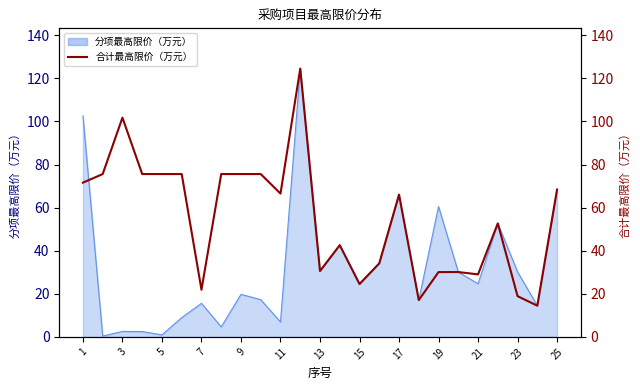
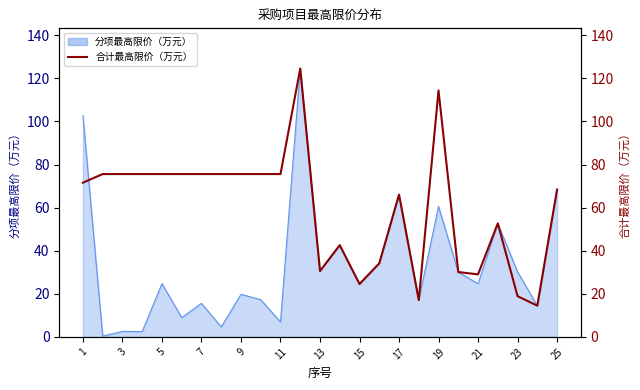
分项最高限价（万元）, 5: 1 -> 25
合计最高限价（万元）, 3: 102 -> 76
合计最高限价（万元）, 7: 22 -> 76
合计最高限价（万元）, 11: 66 -> 76
合计最高限价（万元）, 19: 30 -> 114
